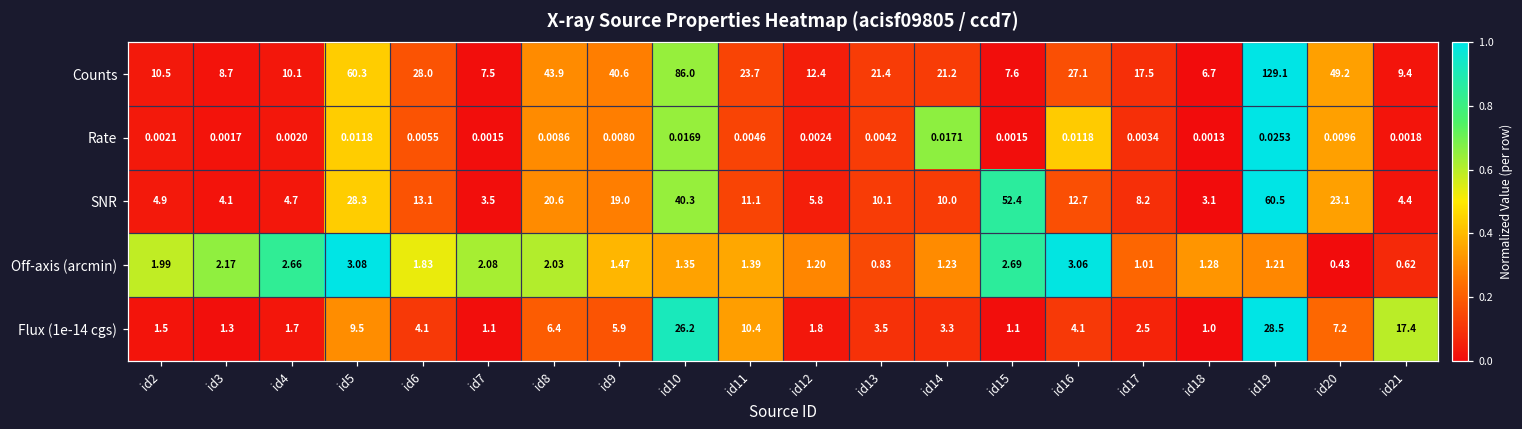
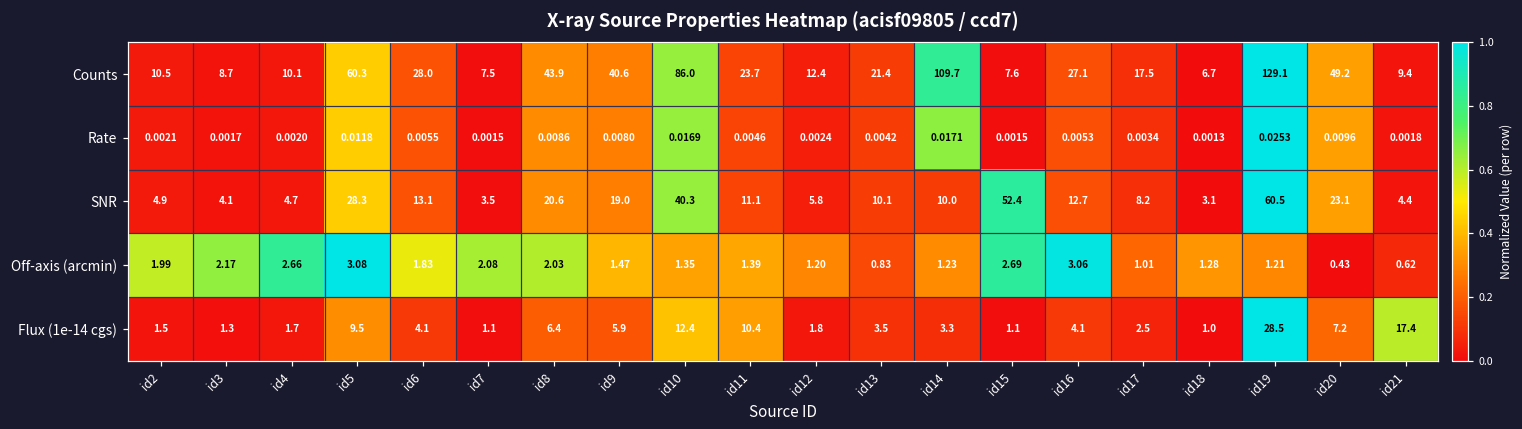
Counts, id14: 21.2 -> 109.7
Rate, id16: 0.0118 -> 0.0053
Flux (1e-14 cgs), id10: 26.2 -> 12.4
